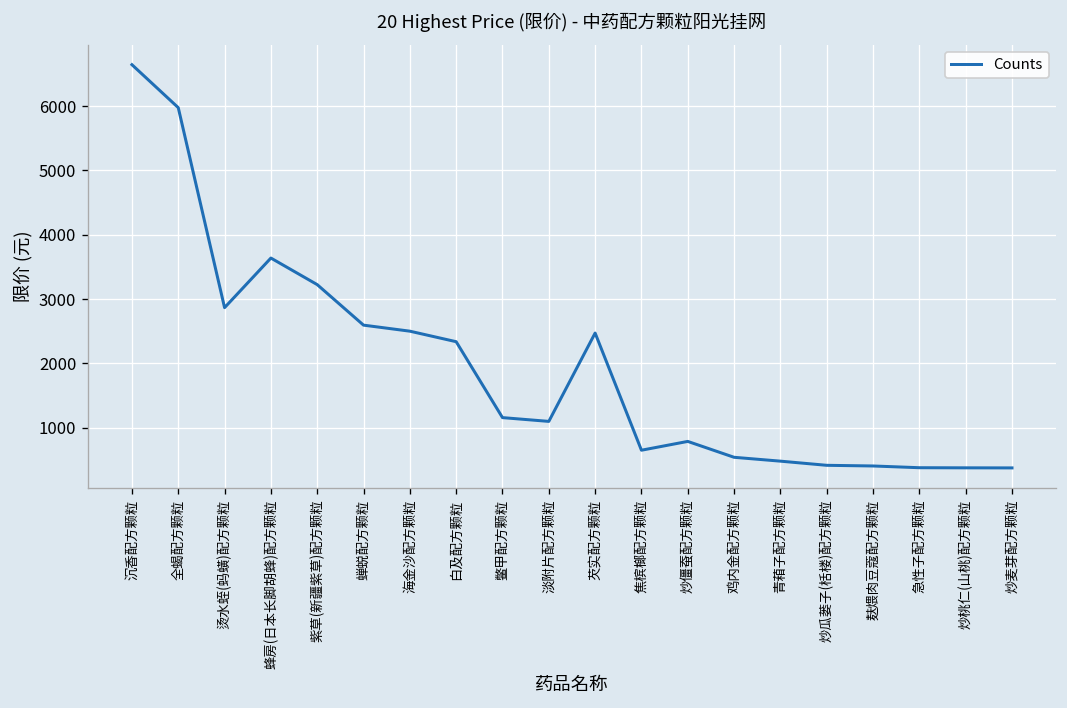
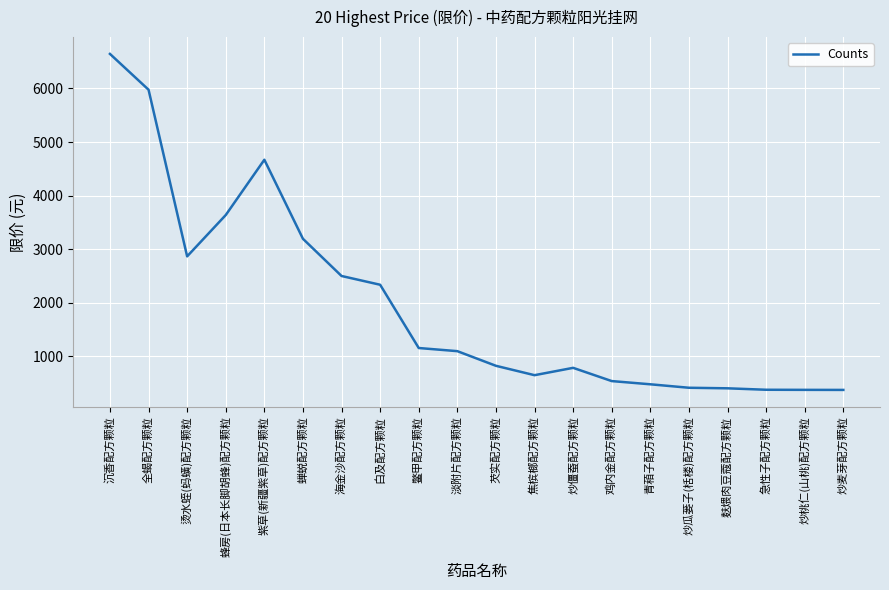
紫草(新疆紫草)配方颗粒: 3200 -> 4700
蝉蜕配方颗粒: 2600 -> 3200
芡实配方颗粒: 2500 -> 800
